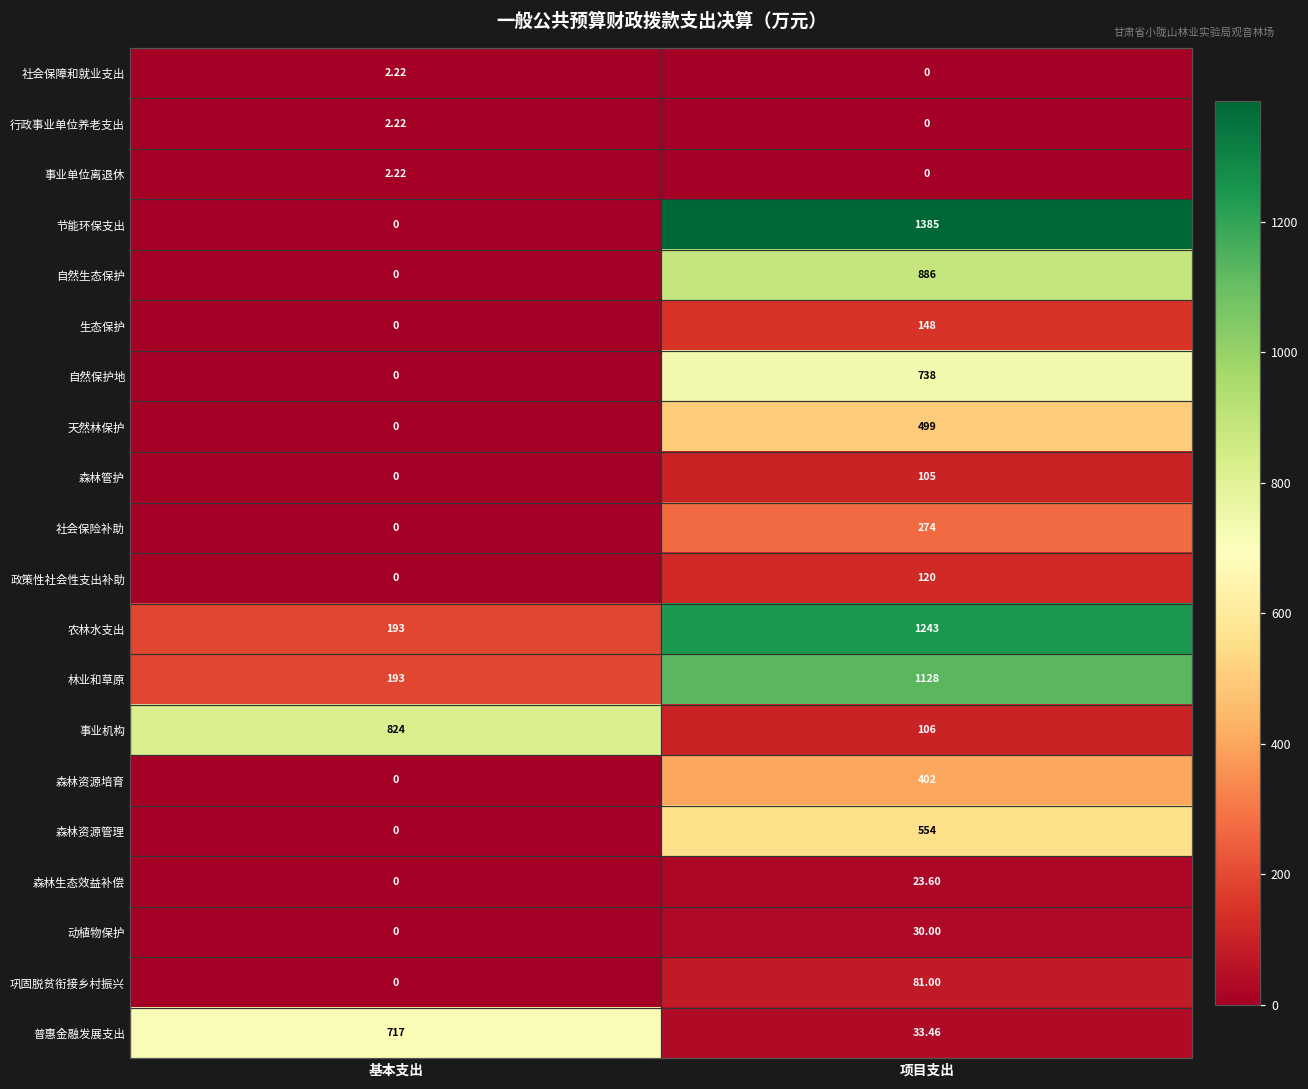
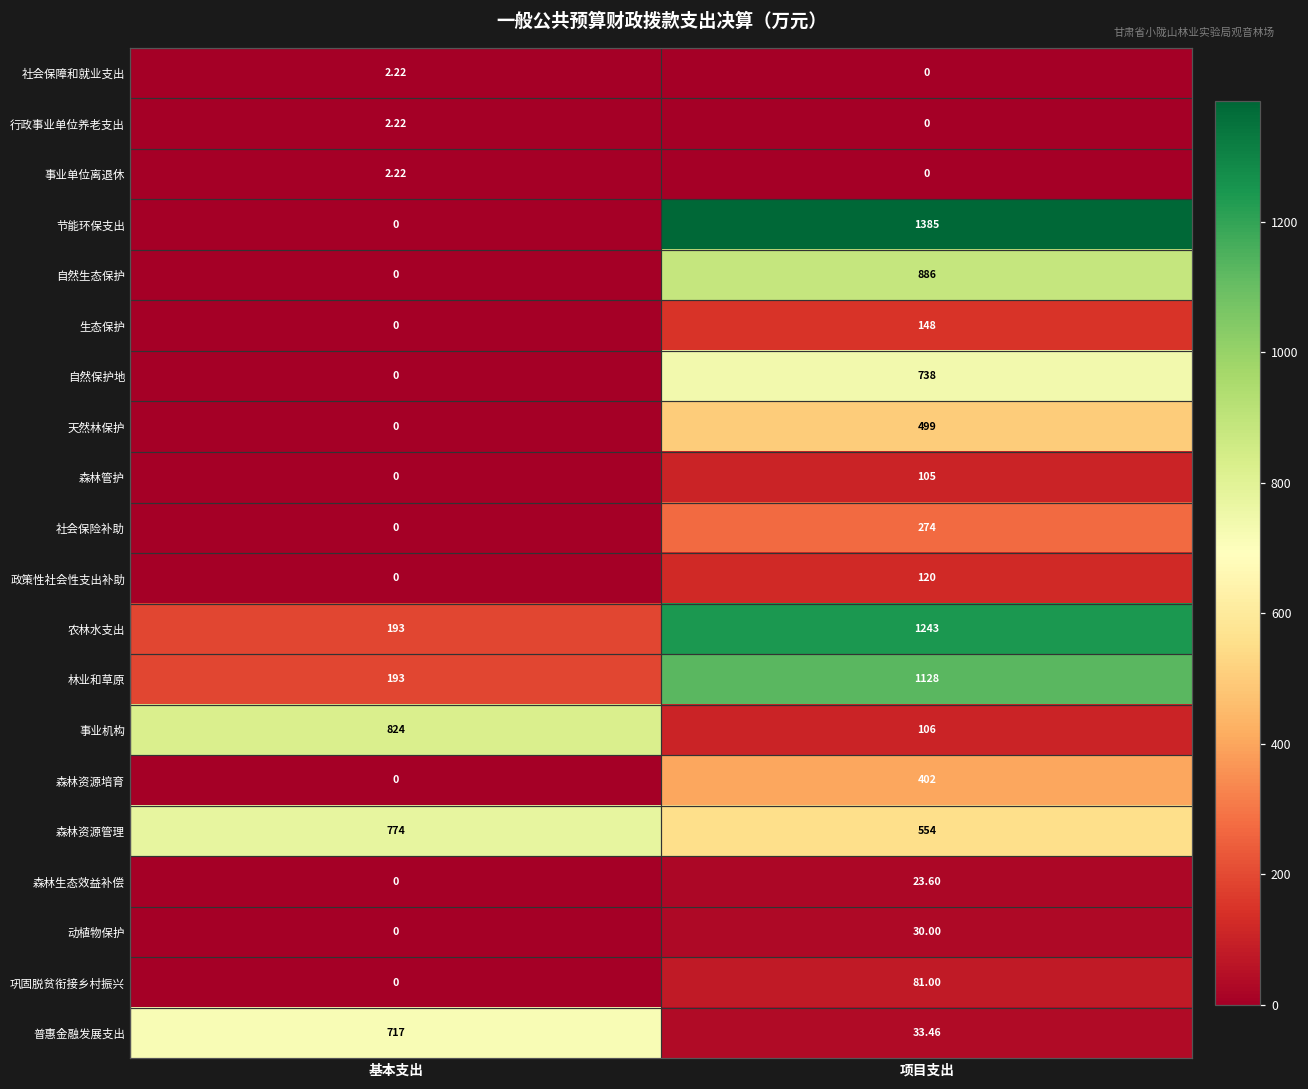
森林资源管理, 基本支出: 0 -> 774
